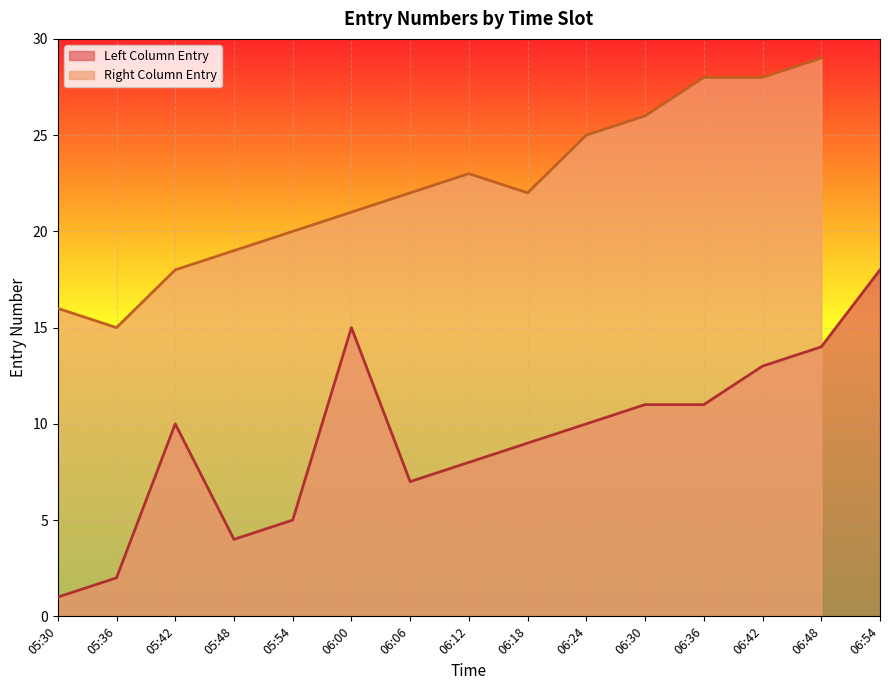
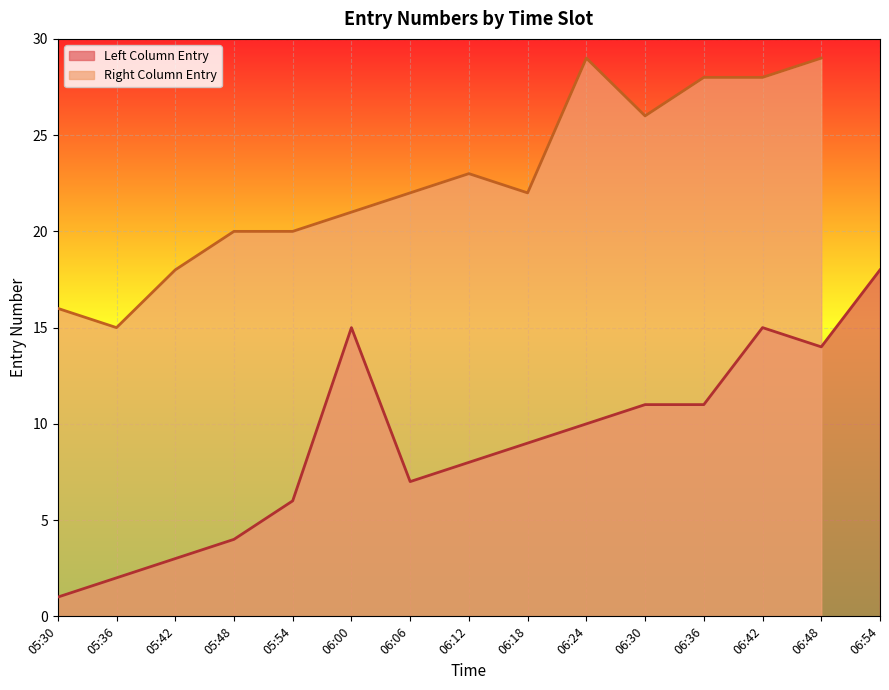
Left Column Entry, 05:42: 10 -> 3
Right Column Entry, 05:48: 19 -> 20
Left Column Entry, 05:54: 5 -> 6
Right Column Entry, 06:24: 25 -> 29
Left Column Entry, 06:42: 13 -> 15
